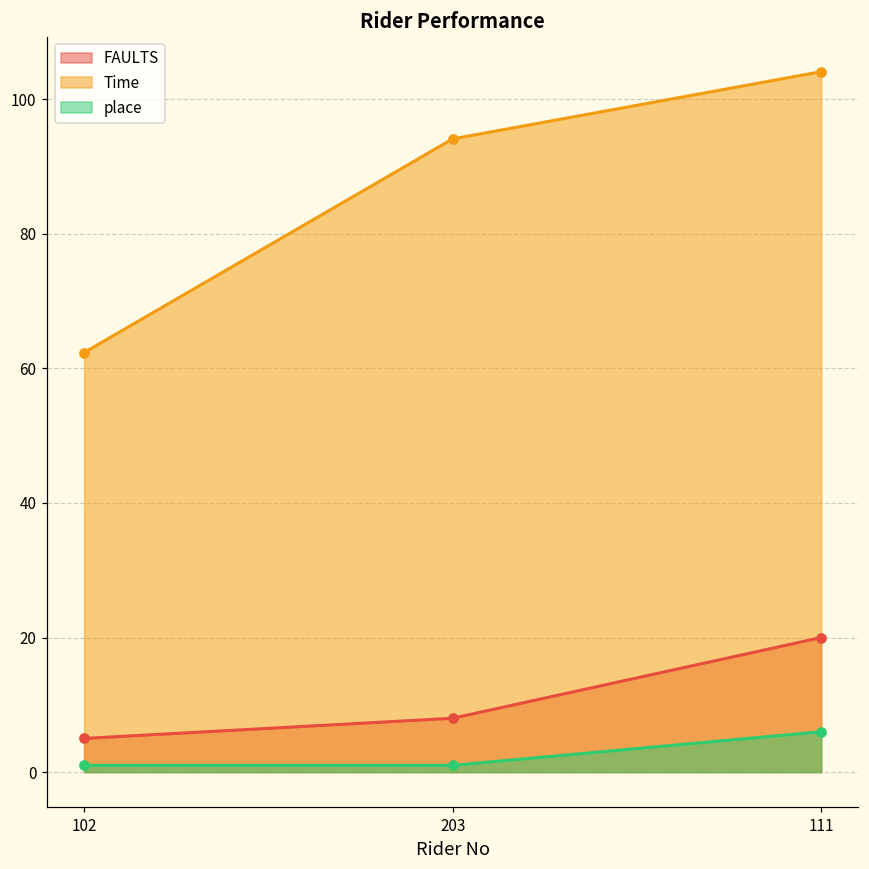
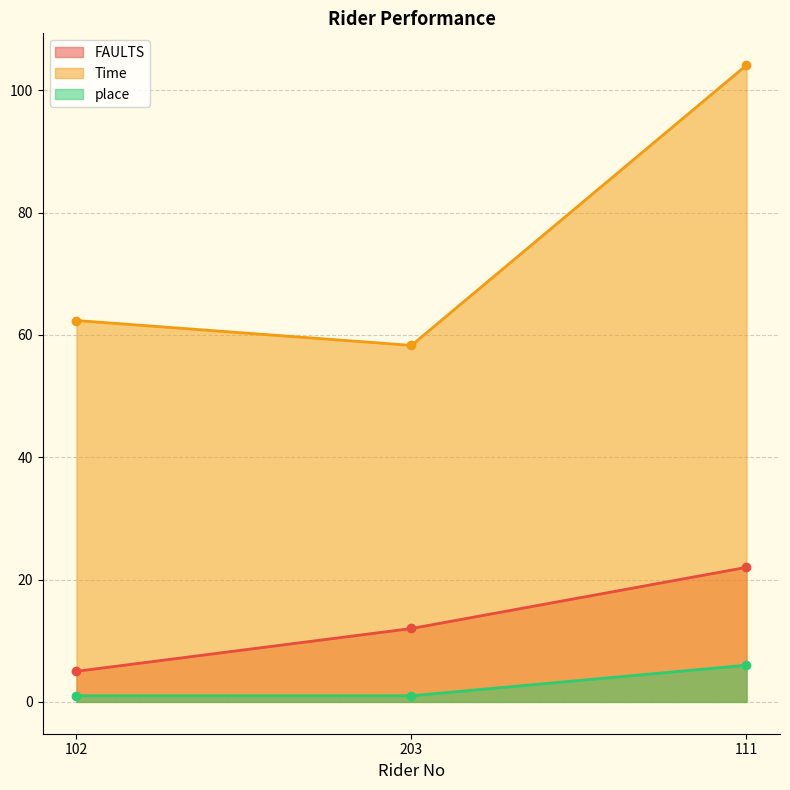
FAULTS, 203: 8 -> 12
Time, 203: 94 -> 58
FAULTS, 111: 20 -> 22
